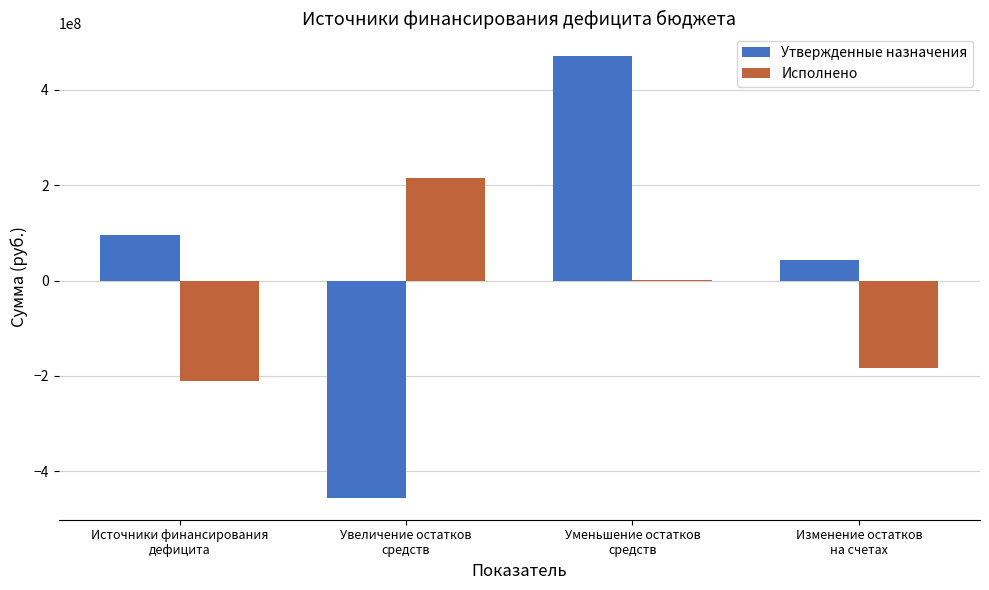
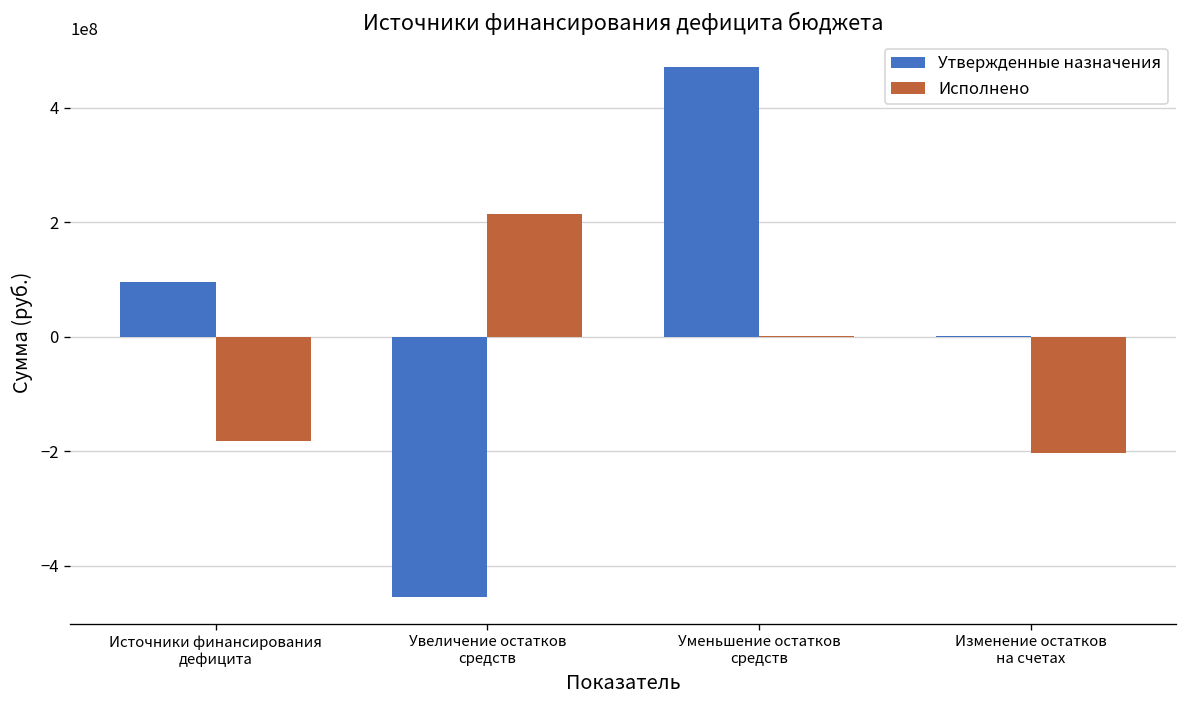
Исполнено, Источники финансирования дефицита: -210000000 -> -180000000
Утвержденные назначения, Изменение остатков на счетах: 40000000 -> 0
Исполнено, Изменение остатков на счетах: -180000000 -> -200000000
